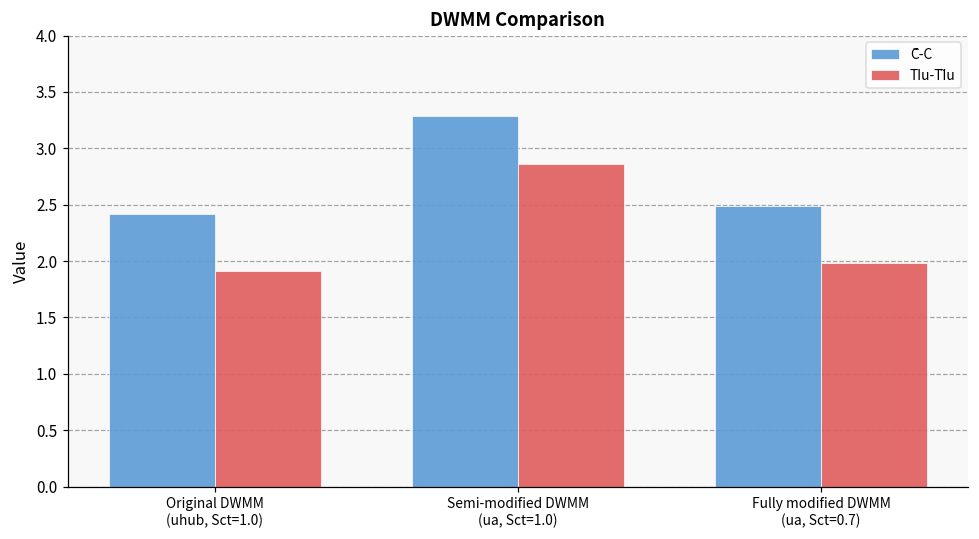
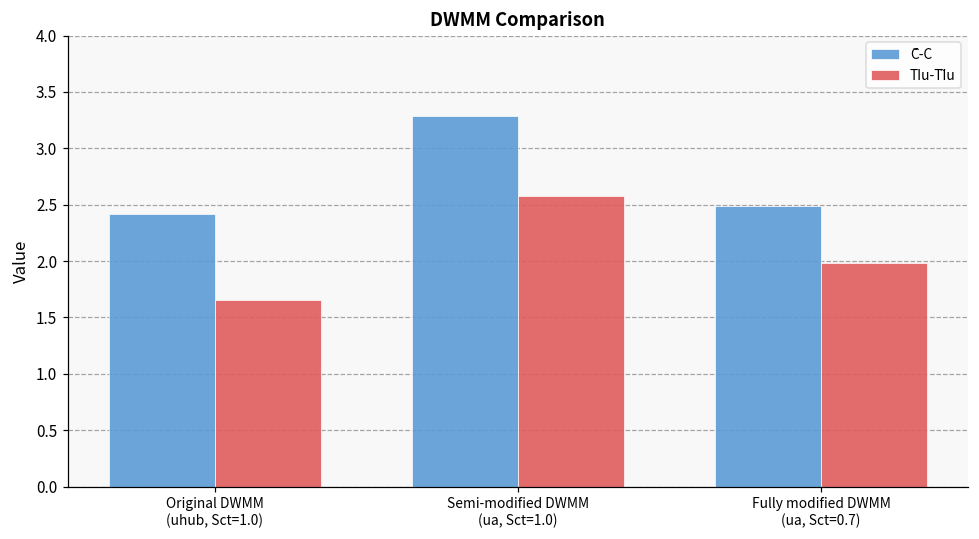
TIu-TĨu, Original DWMM (uhub, Sct=1.0): 1.91 -> 1.65
TIu-TĨu, Semi-modified DWMM (ua, Sct=1.0): 2.86 -> 2.58
